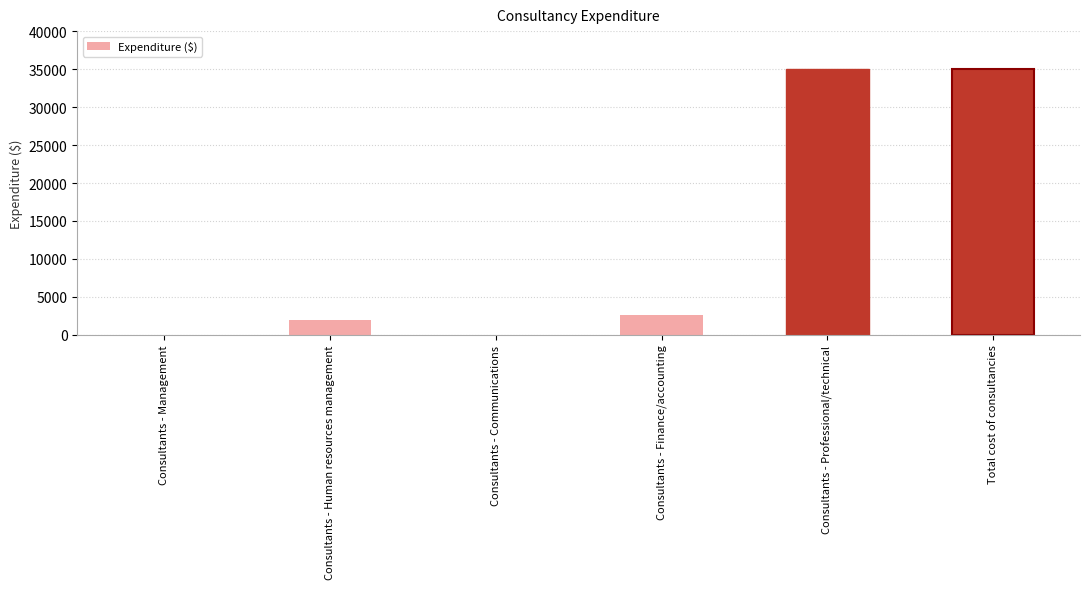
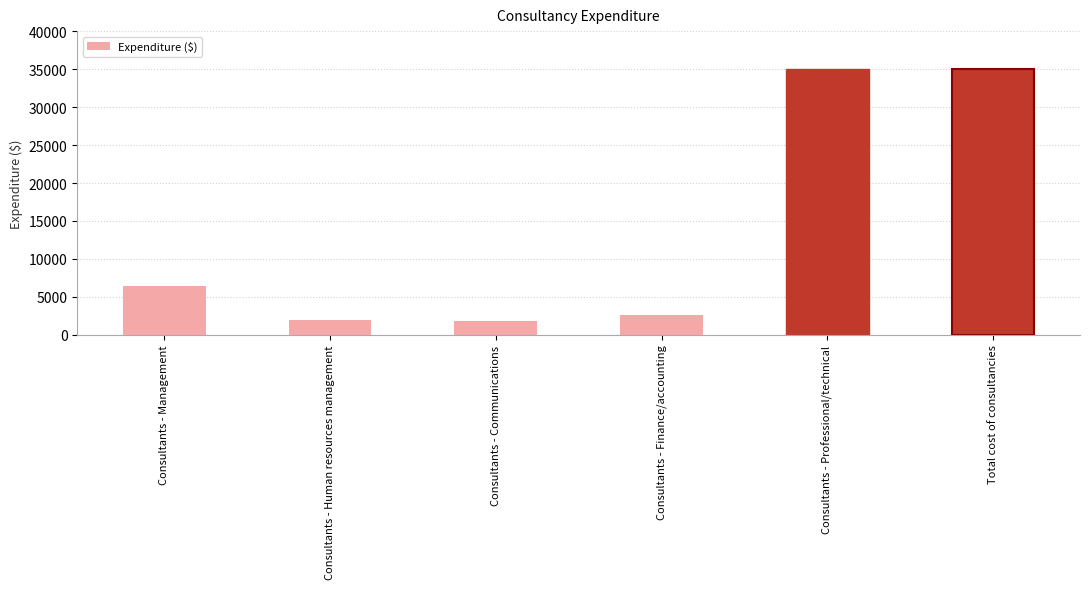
Consultants - Management: 0 -> 6000
Consultants - Communications: 0 -> 2000
